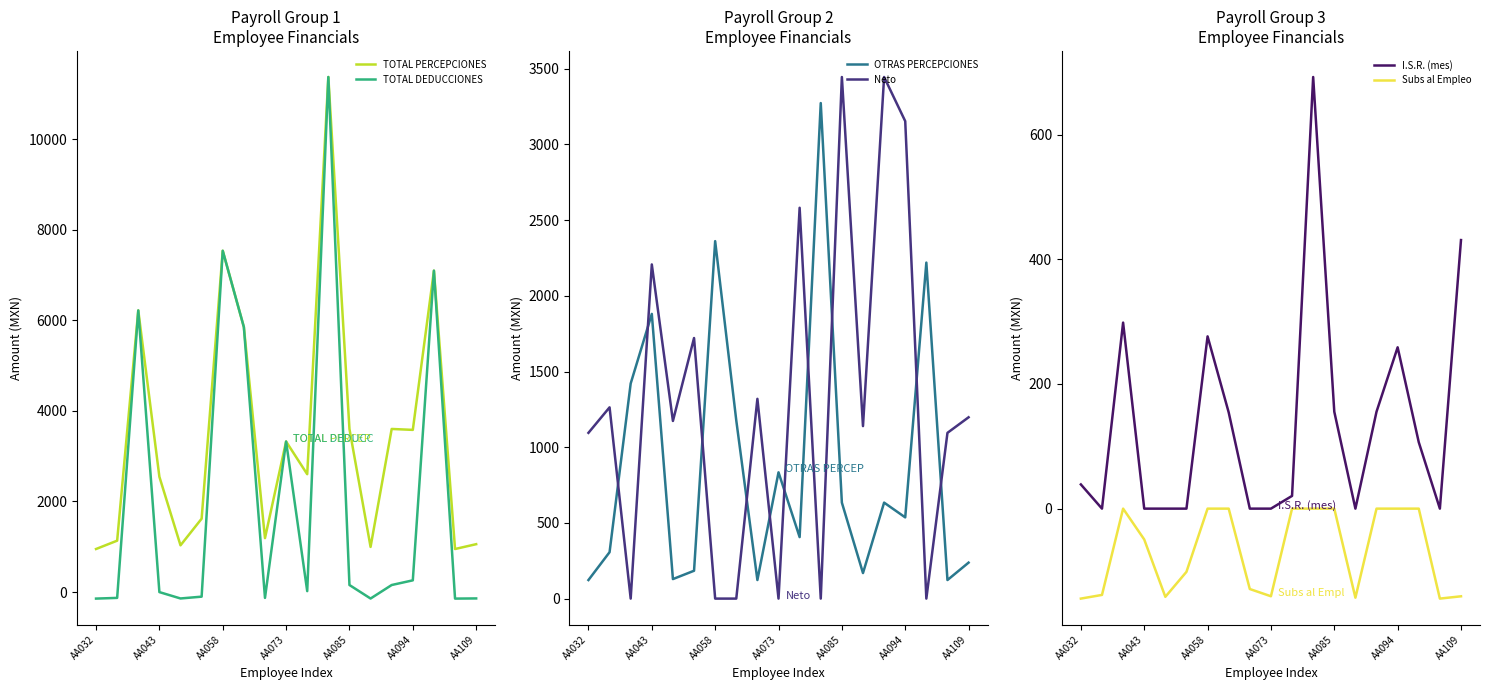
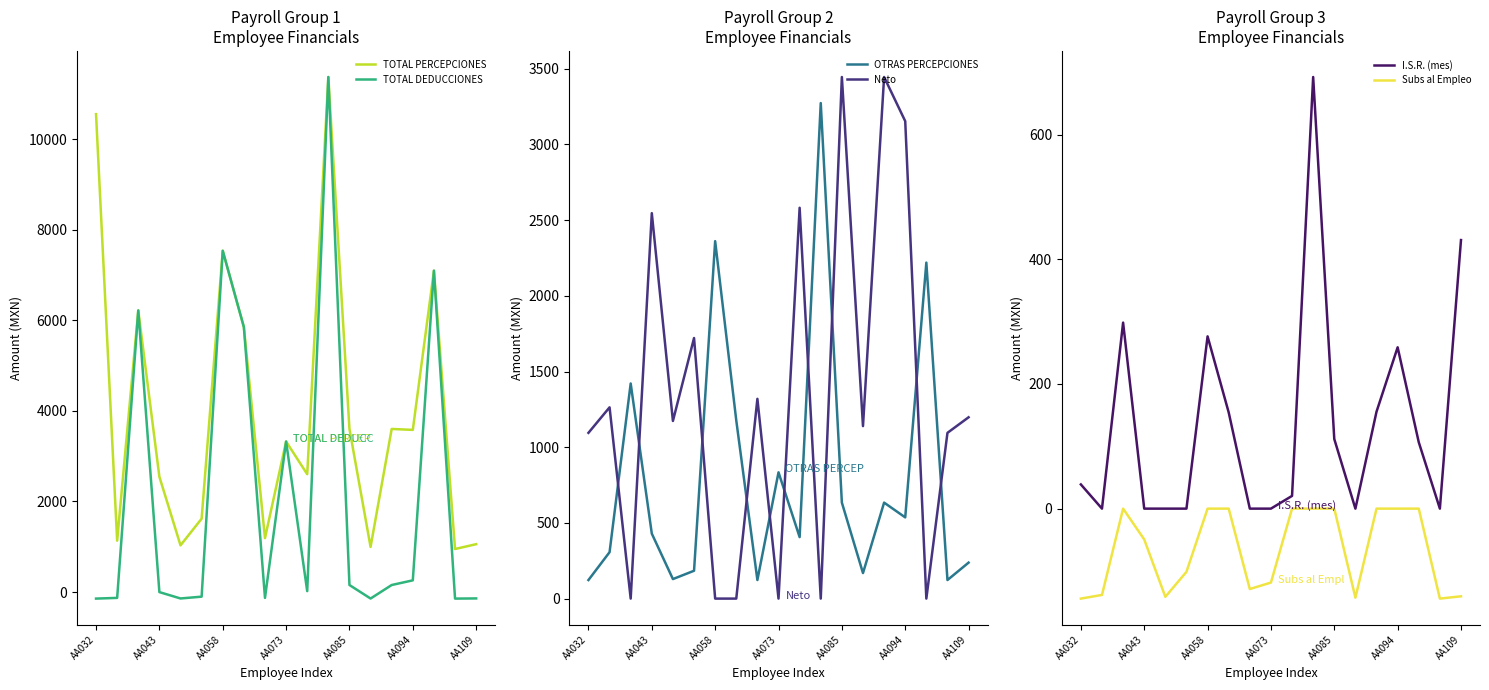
Payroll Group 1 Employee Financials, TOTAL PERCEPCIONES, AA032: 1000 -> 10600
Payroll Group 2 Employee Financials, OTRAS PERCEPCIONES, AA043: 1880 -> 430
Payroll Group 2 Employee Financials, Neto, AA043: 2210 -> 2550
Payroll Group 3 Employee Financials, Subs al Empleo, AA073: -140 -> -120
Payroll Group 3 Employee Financials, I.S.R. (mes), AA085: 160 -> 110
